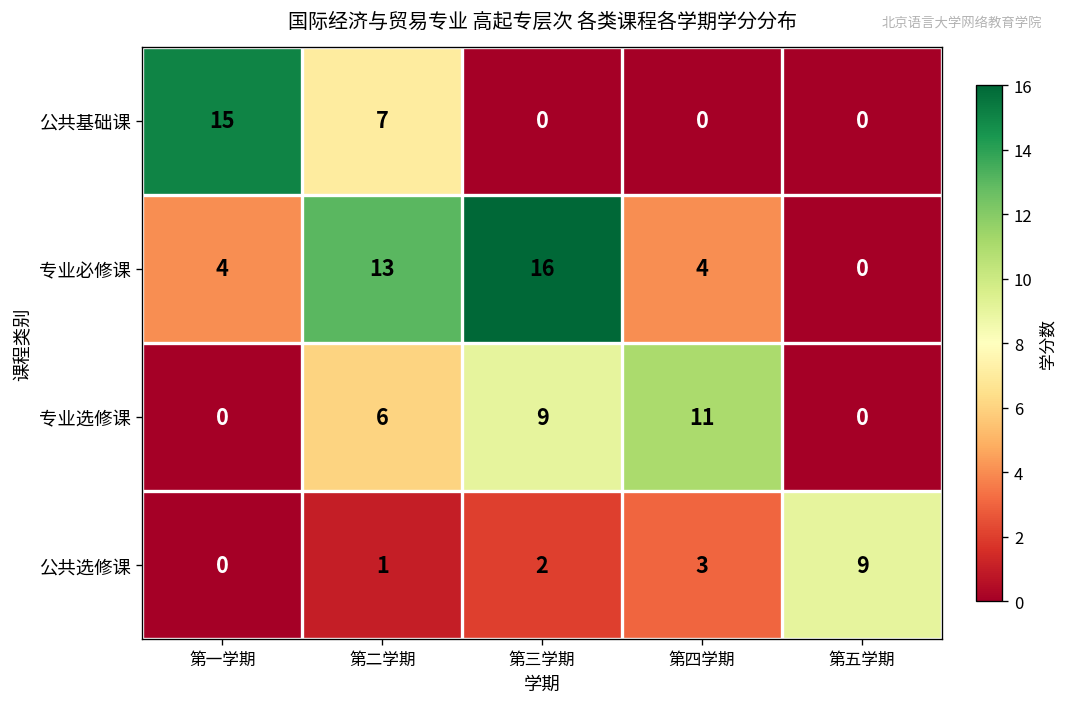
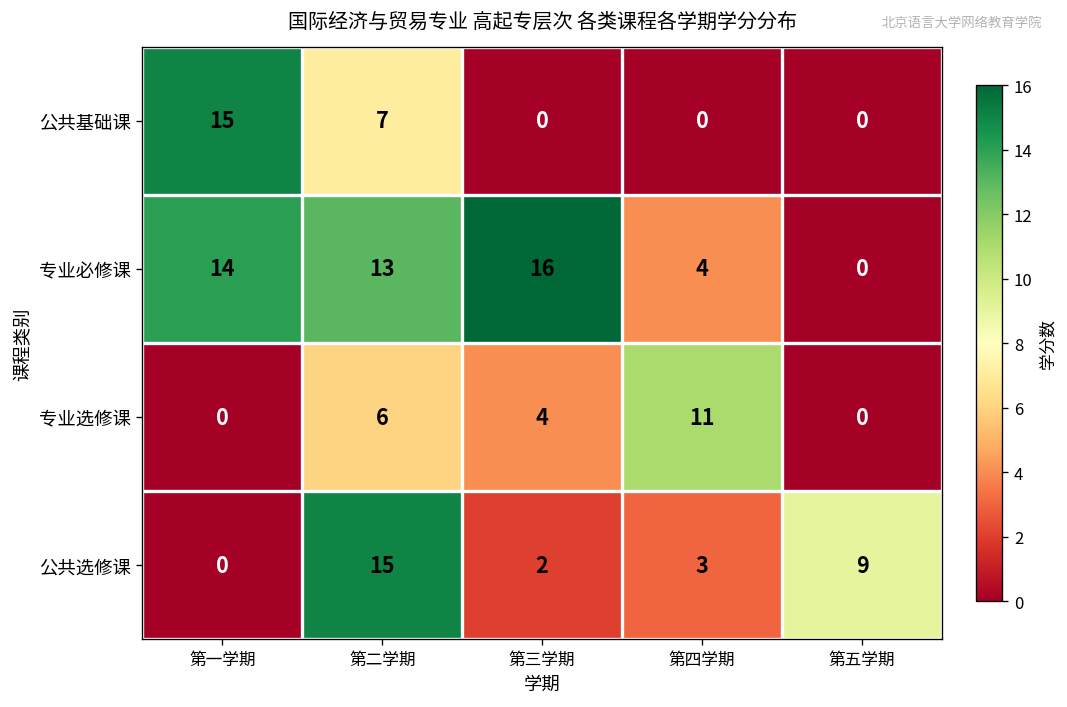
专业必修课, 第一学期: 4 -> 14
专业选修课, 第三学期: 9 -> 4
公共选修课, 第二学期: 1 -> 15
